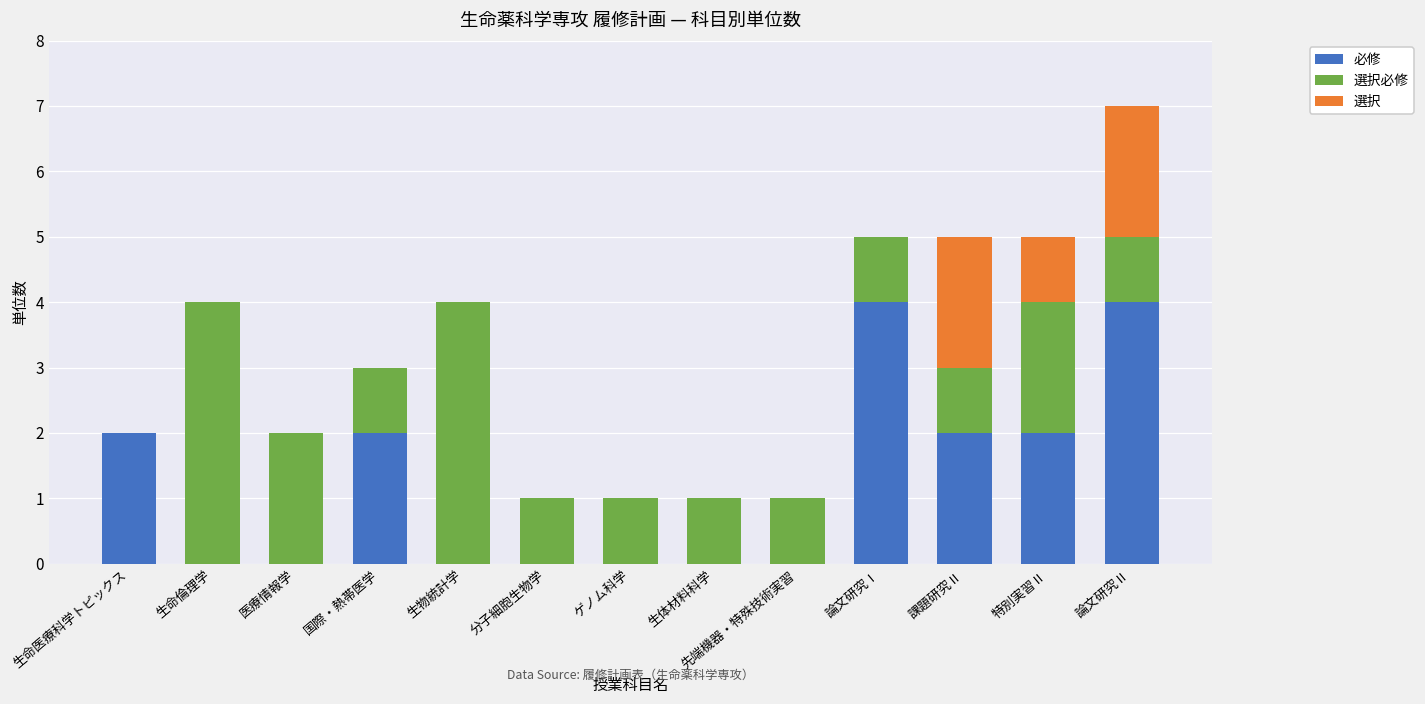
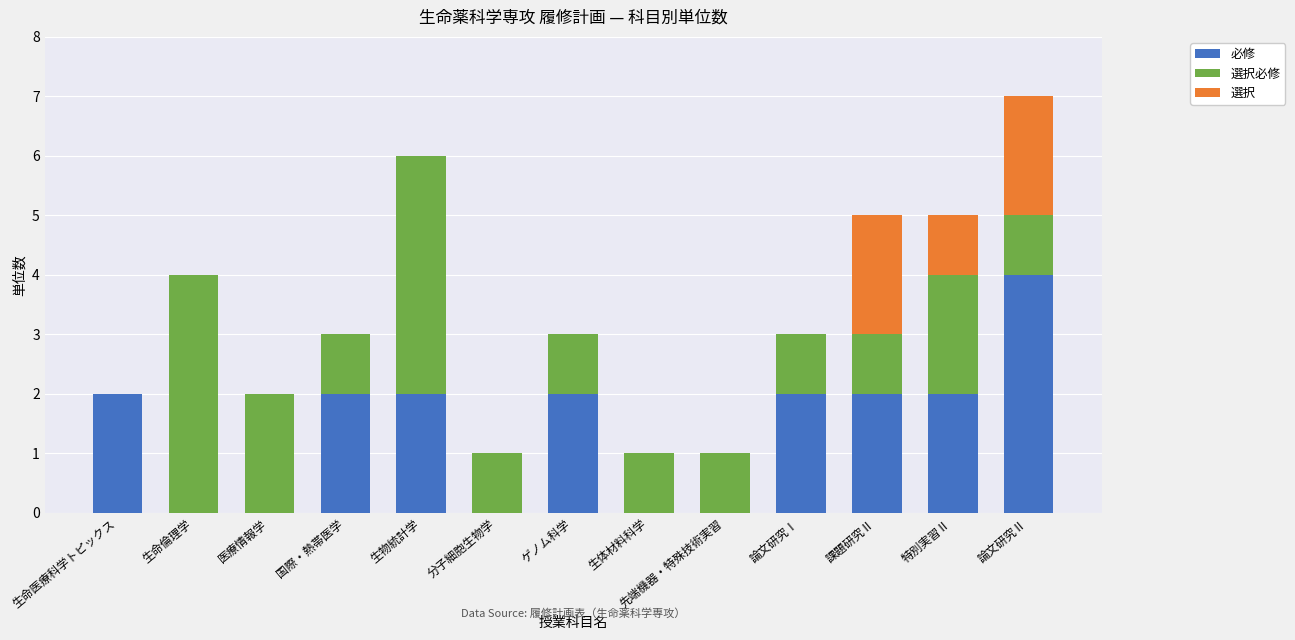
必修, 生物統計学: 0 -> 2
必修, ゲノム科学: 0 -> 2
必修, 論文研究Ⅰ: 4 -> 2
